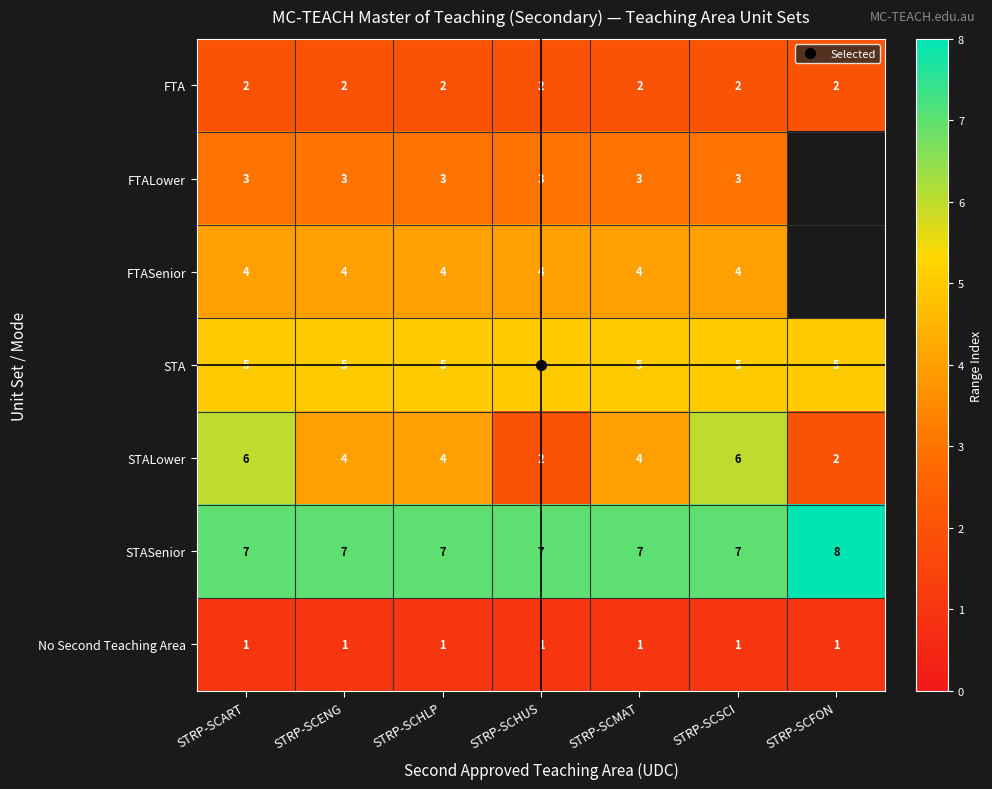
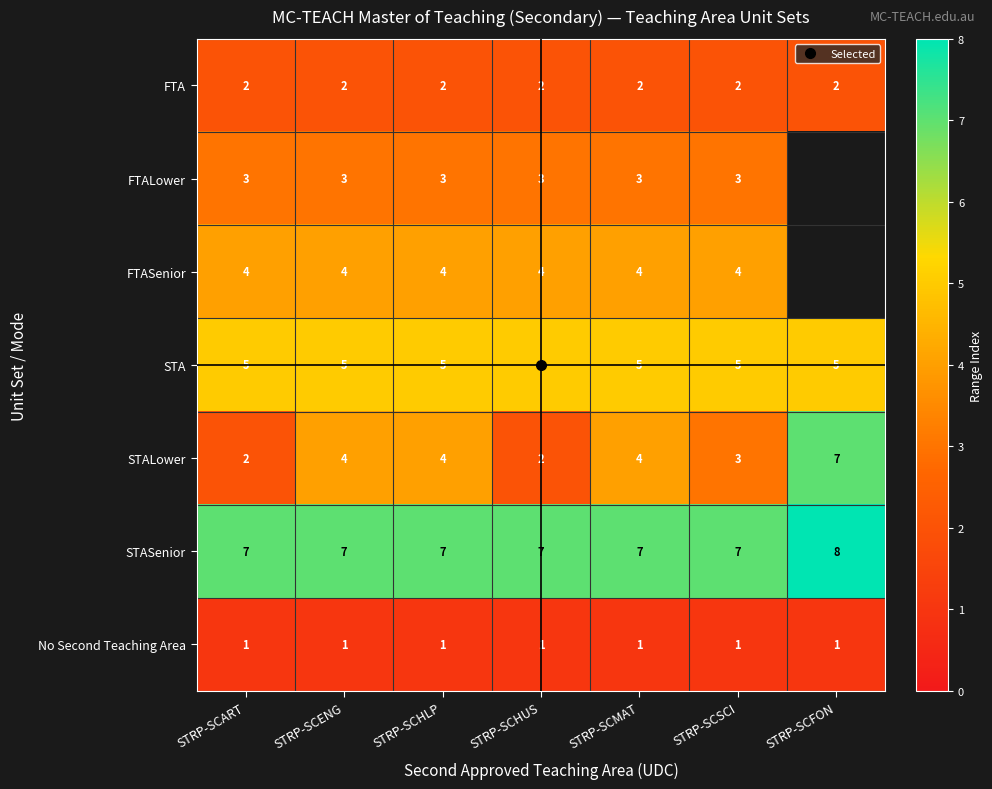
STALower, STRP-SCART: 6 -> 2
STALower, STRP-SCSCI: 6 -> 3
STALower, STRP-SCFON: 2 -> 7
